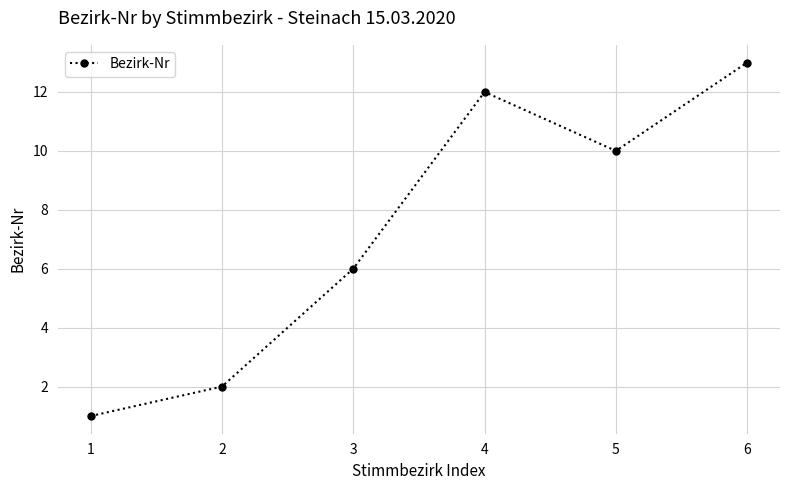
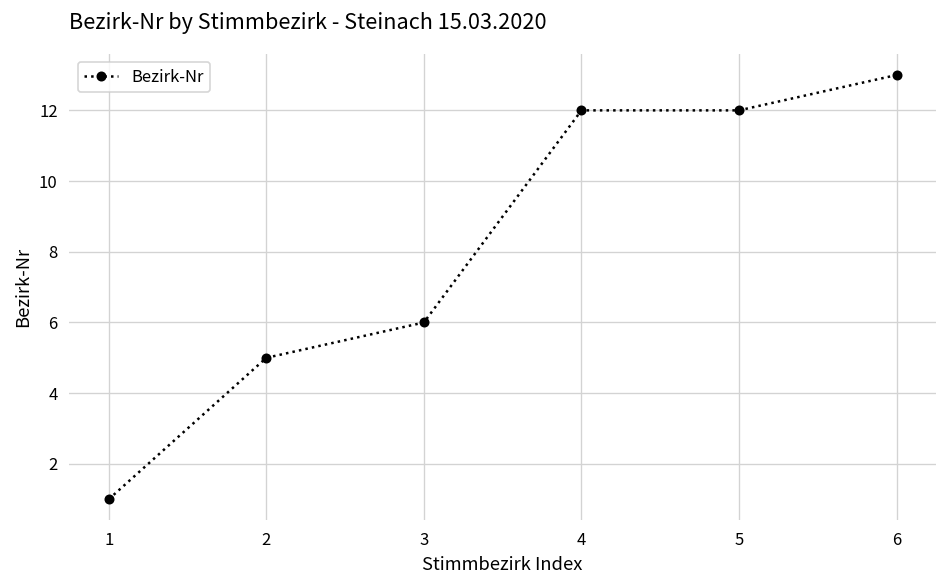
2: 2 -> 5
5: 10 -> 12
